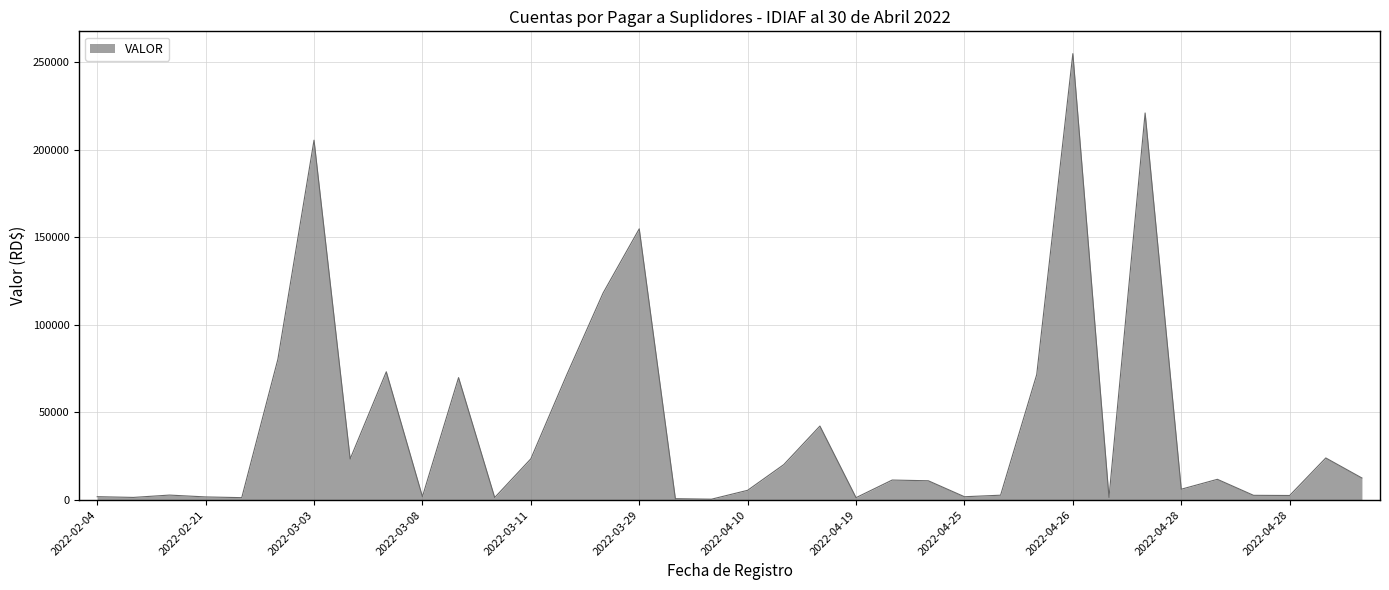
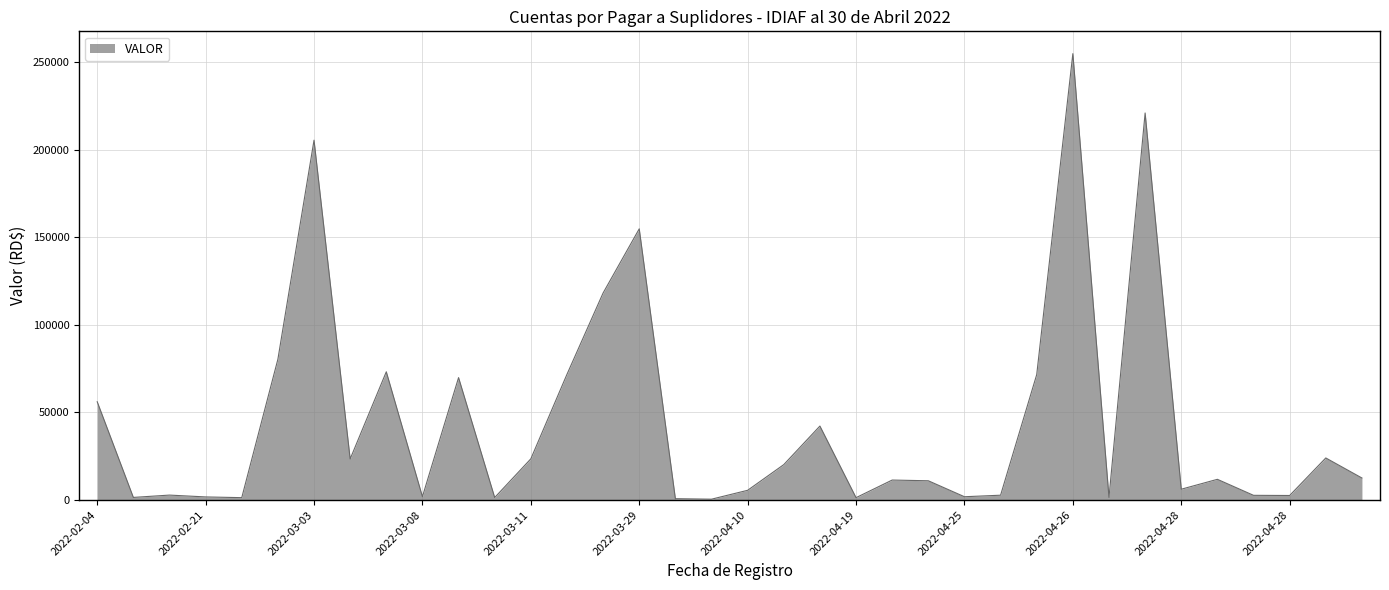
2022-02-04: 2000 -> 56000
